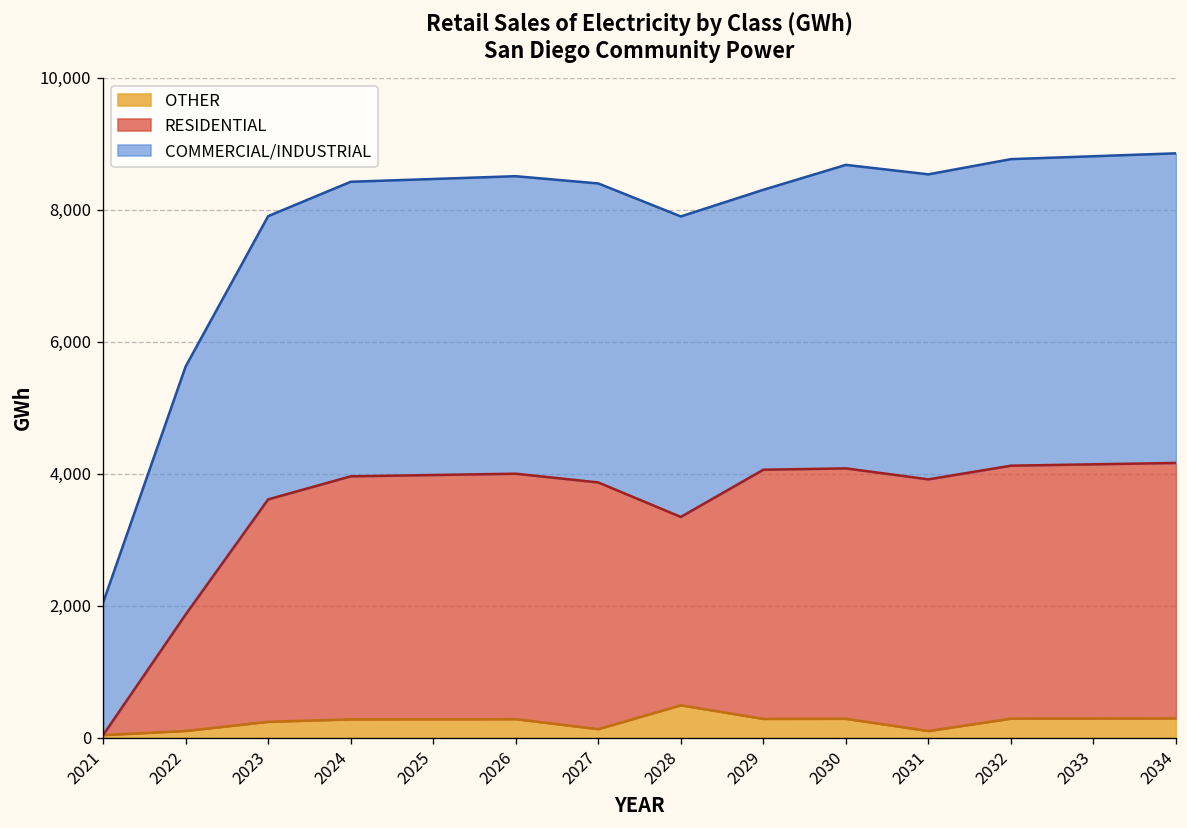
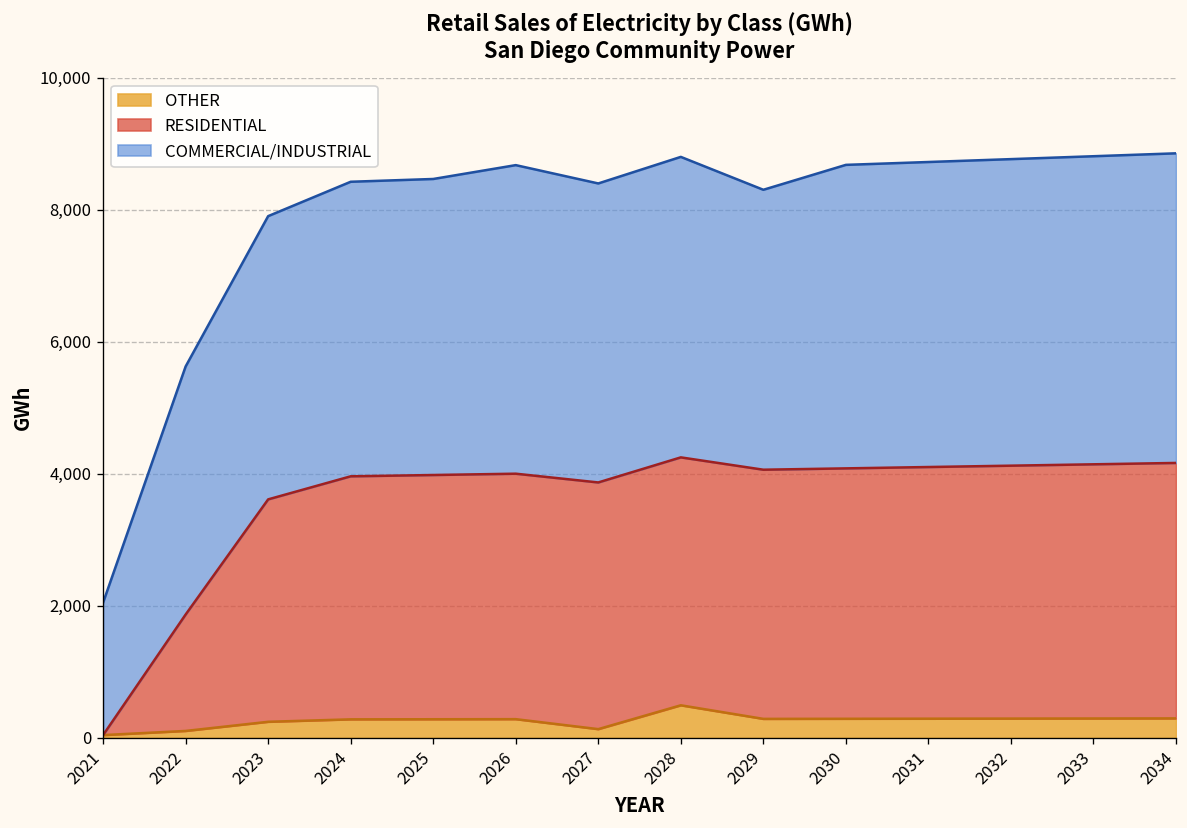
COMMERCIAL/INDUSTRIAL, 2026: 4,500 -> 4,700
RESIDENTIAL, 2028: 2,900 -> 3,800
OTHER, 2031: 100 -> 300
